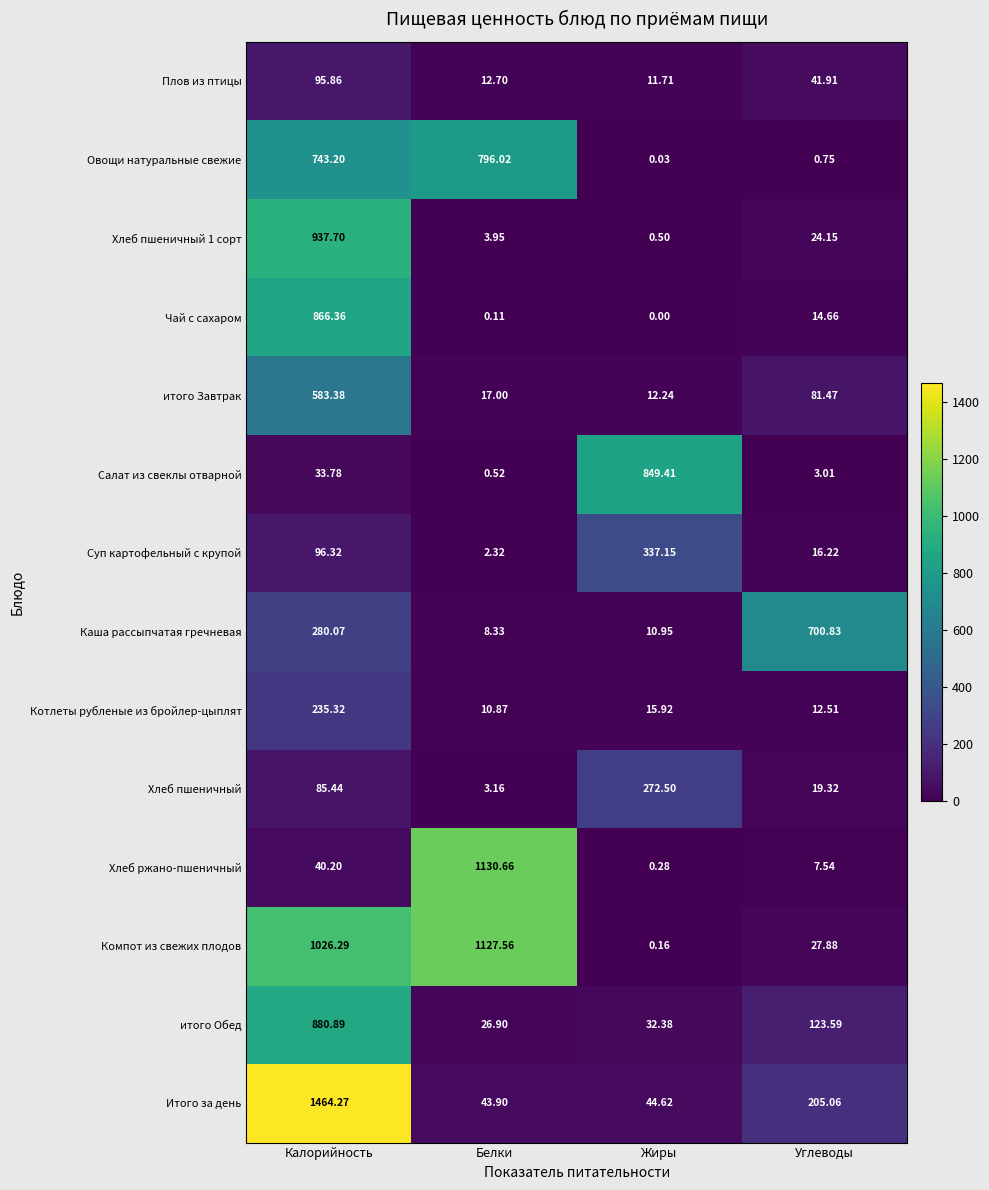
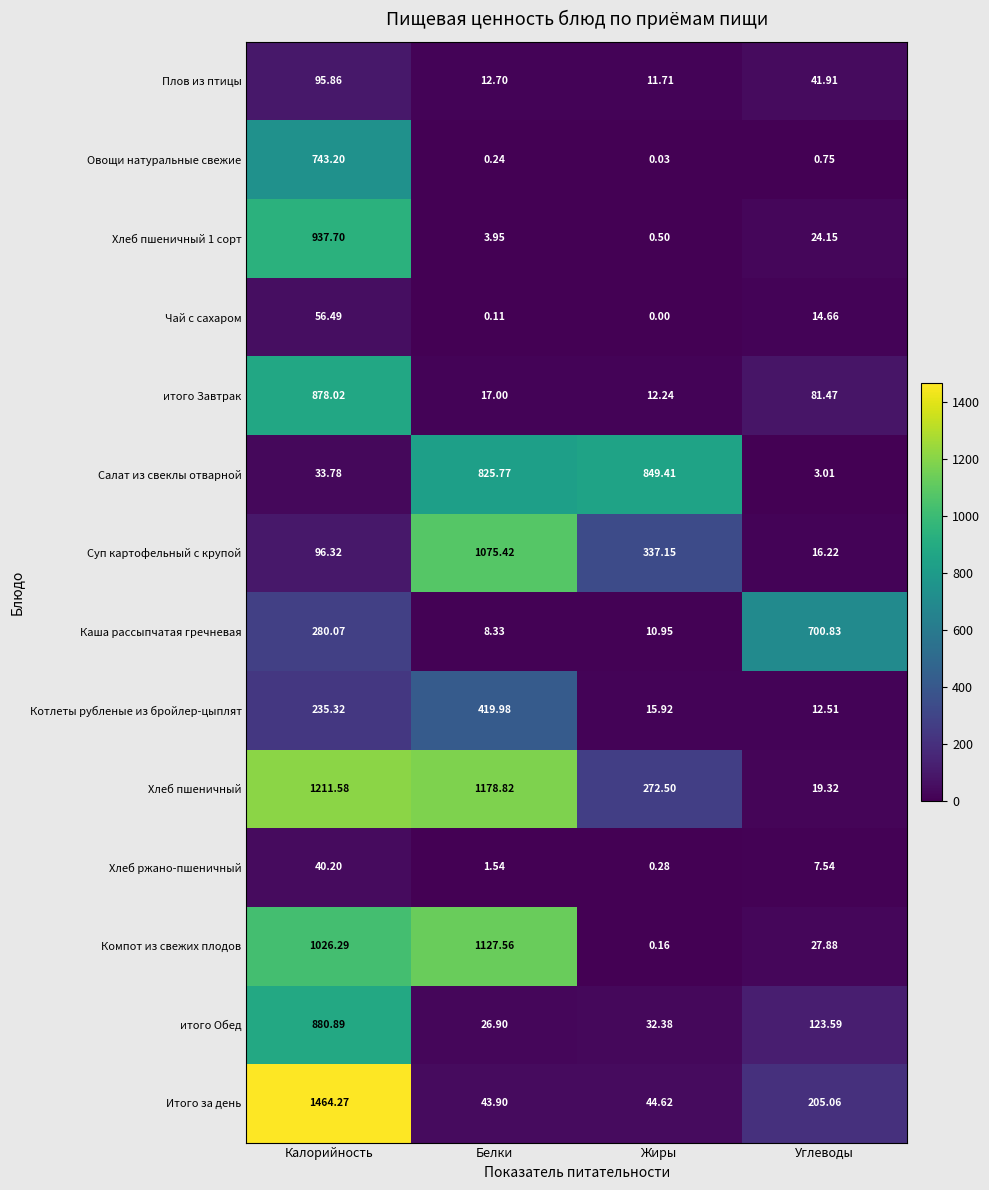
Овощи натуральные свежие, Белки: 796.02 -> 0.24
Чай с сахаром, Калорийность: 866.36 -> 56.49
итого Завтрак, Калорийность: 583.38 -> 878.02
Салат из свеклы отварной, Белки: 0.52 -> 825.77
Суп картофельный с крупой, Белки: 2.32 -> 1075.42
Котлеты рубленые из бройлер-цыплят, Белки: 10.87 -> 419.98
Хлеб пшеничный, Калорийность: 85.44 -> 1211.58
Хлеб пшеничный, Белки: 3.16 -> 1178.82
Хлеб ржано-пшеничный, Белки: 1130.66 -> 1.54
